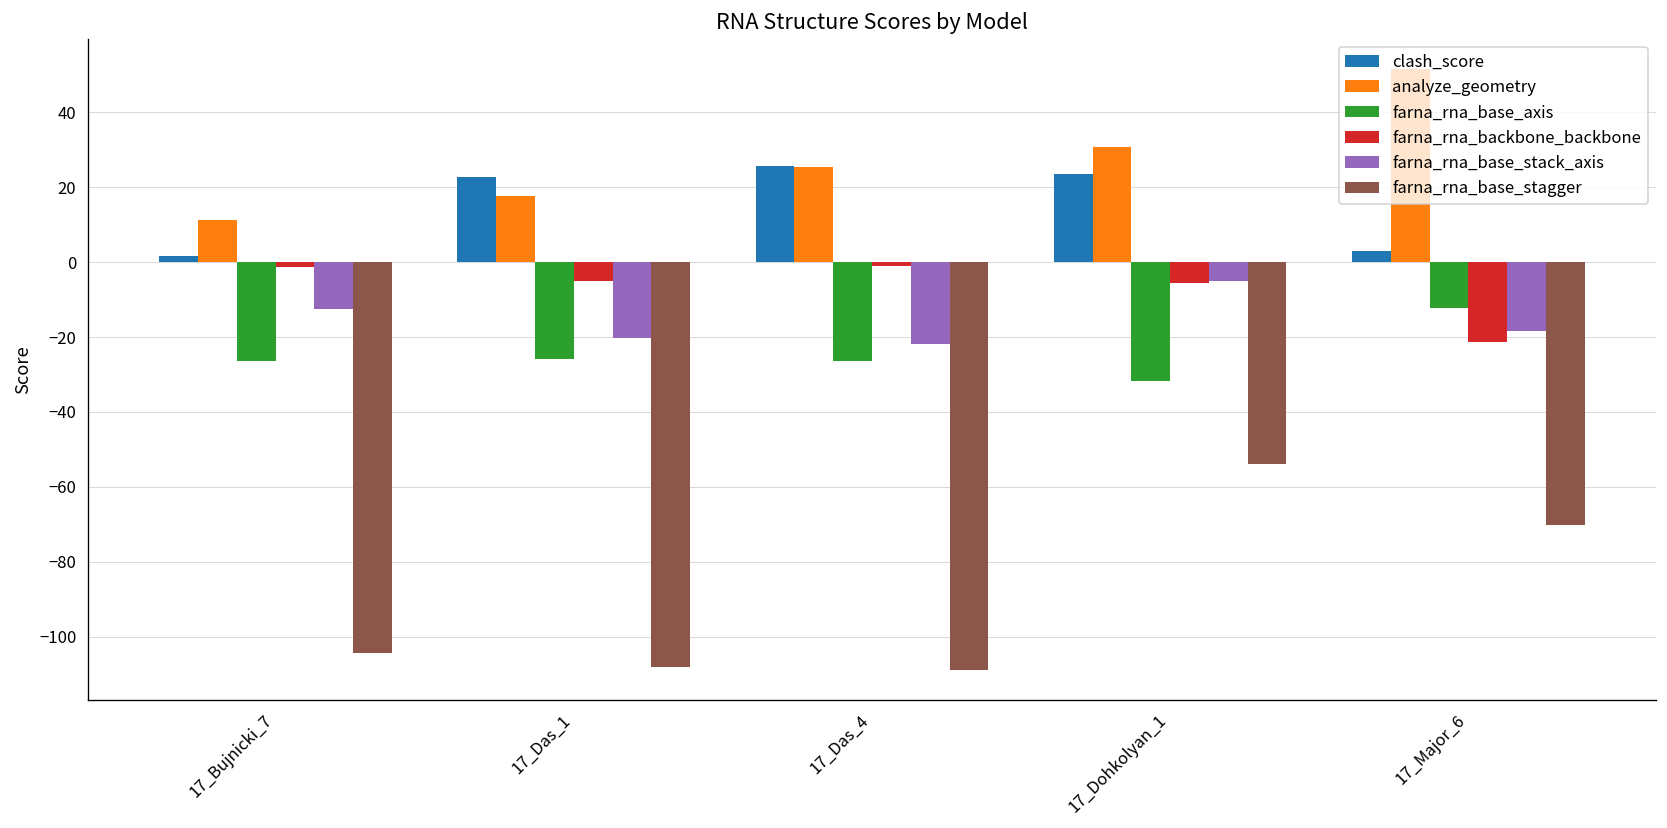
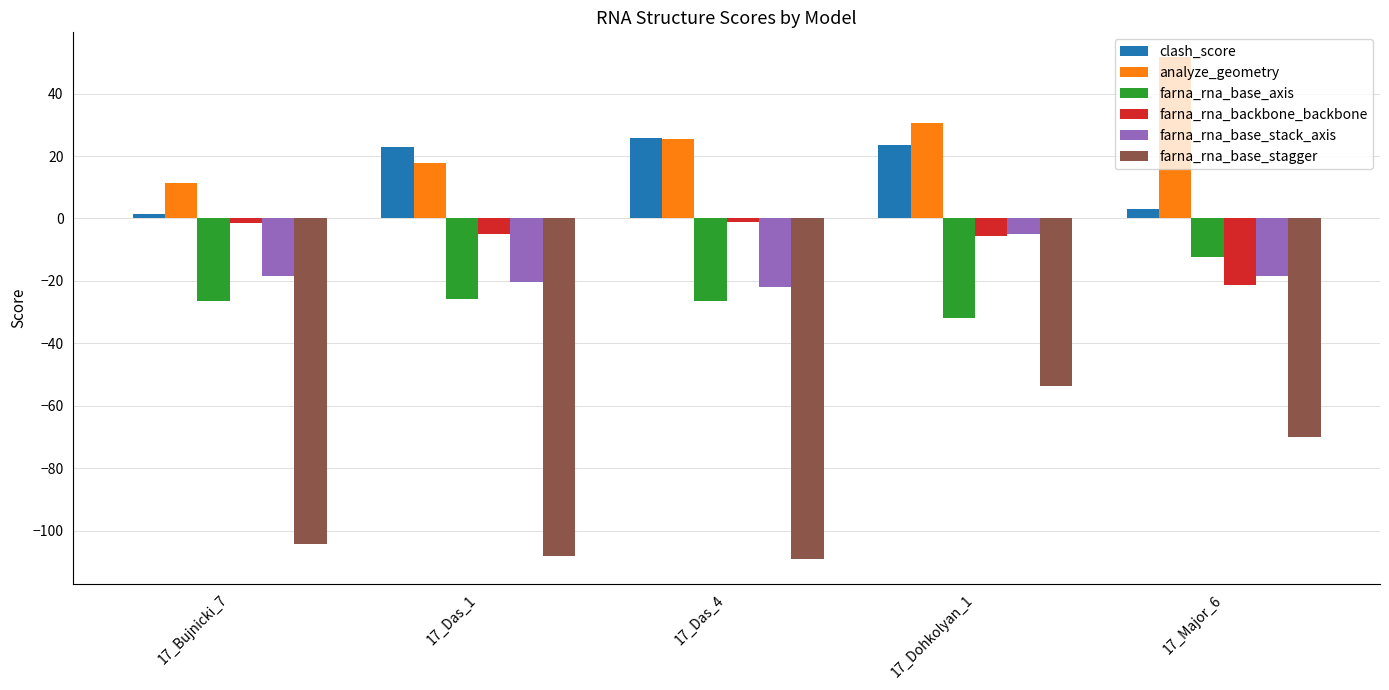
farna_rna_base_stack_axis, 17_Bujnicki_7: -12 -> -18
